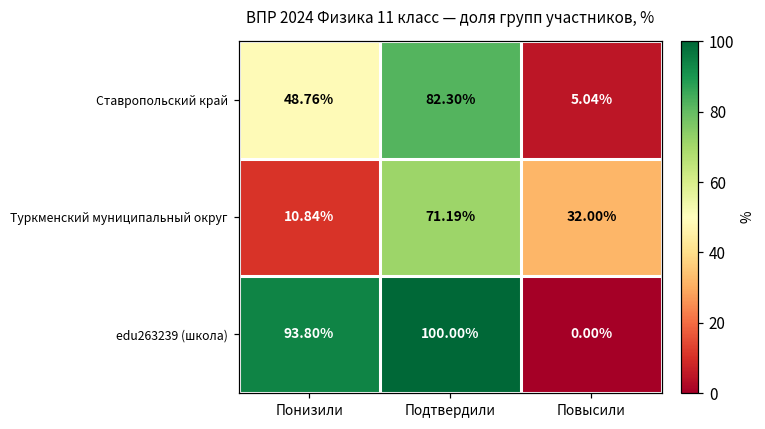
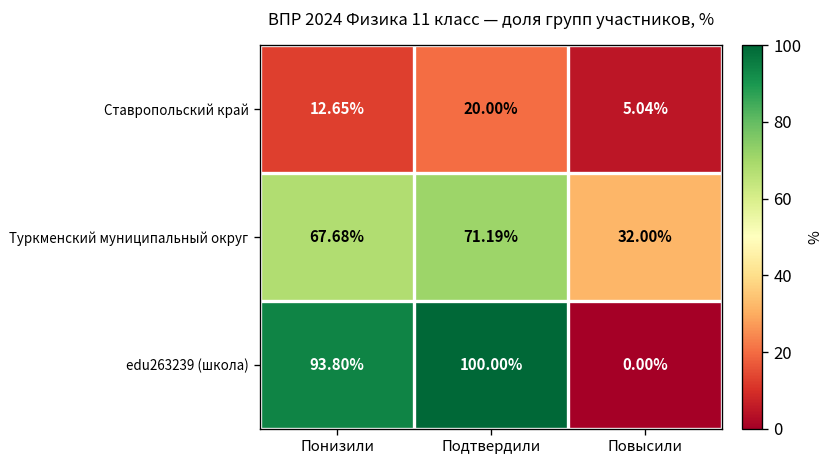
Ставропольский край, Понизили: 48.76% -> 12.65%
Ставропольский край, Подтвердили: 82.30% -> 20.00%
Туркменский муниципальный округ, Понизили: 10.84% -> 67.68%
